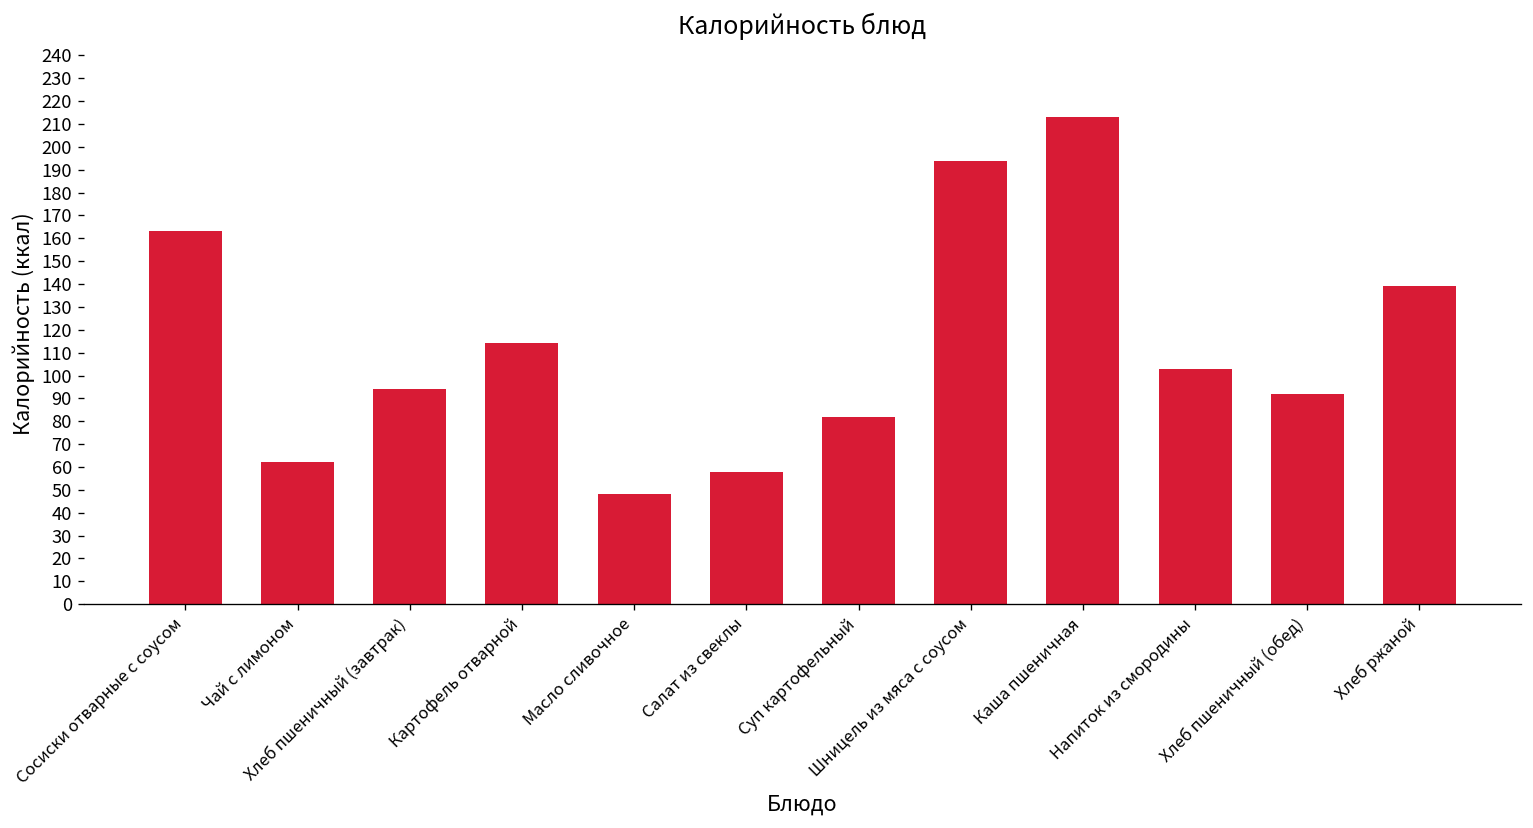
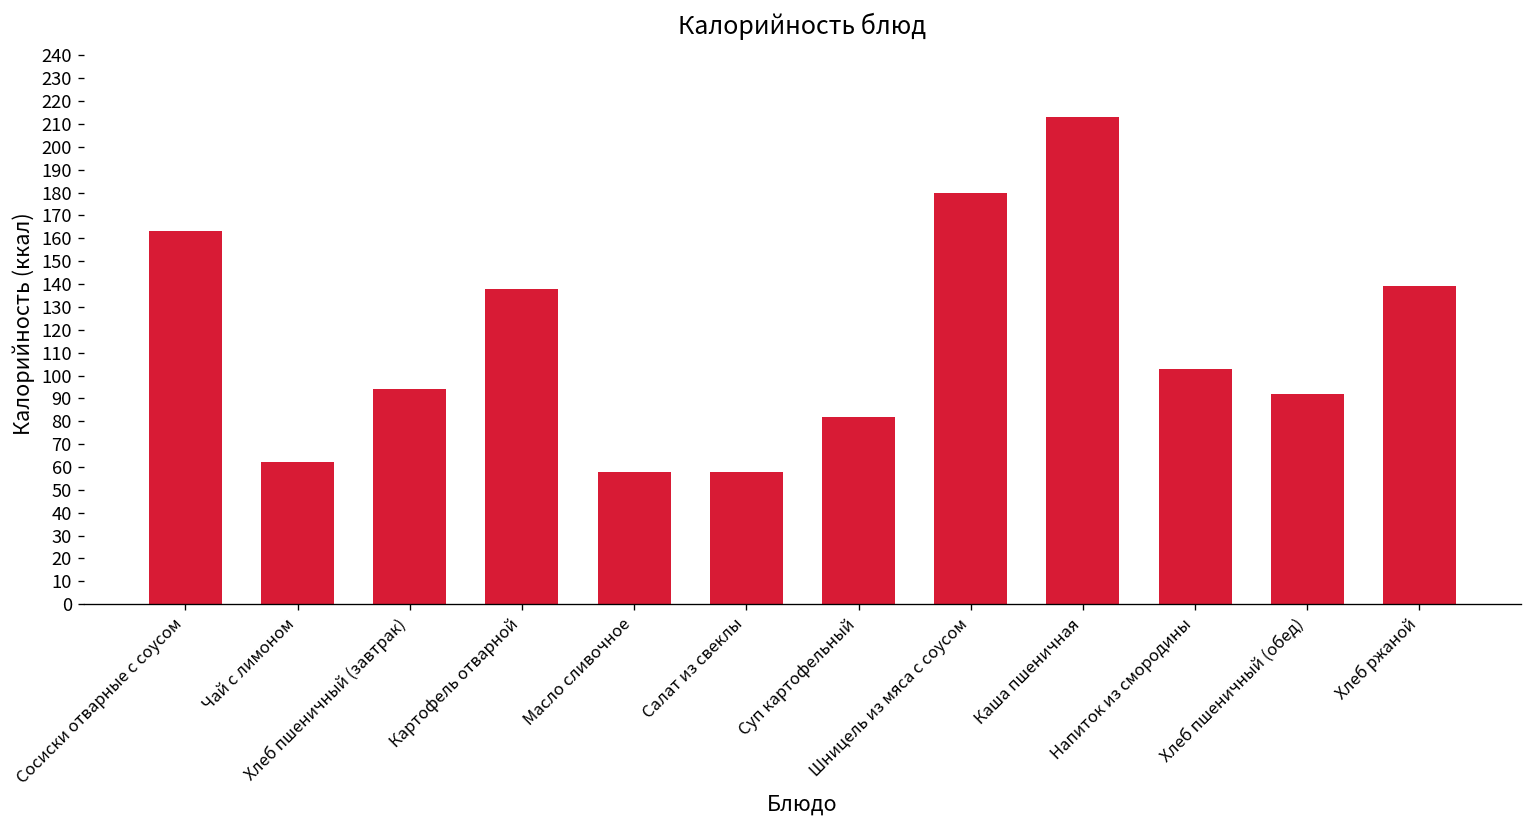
Картофель отварной: 114 -> 138
Масло сливочное: 48 -> 58
Шницель из мяса с соусом: 194 -> 180
